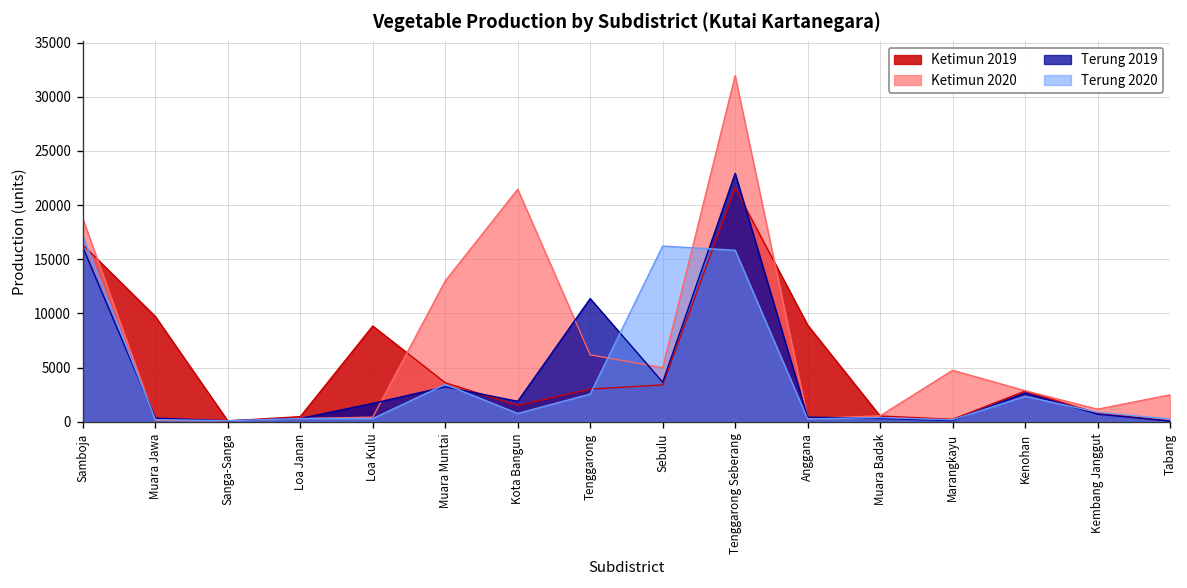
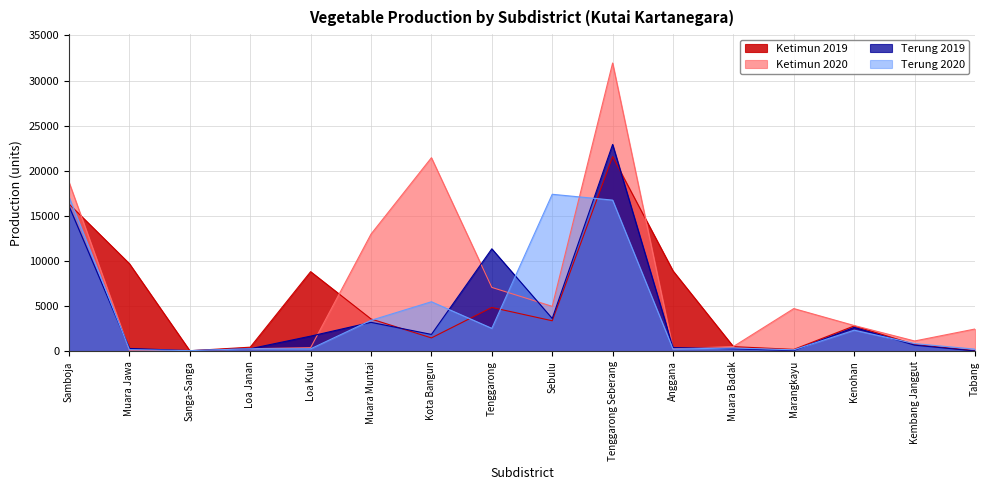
Terung 2020, Kota Bangun: 1000 -> 6000
Ketimun 2019, Tenggarong: 3000 -> 5000
Ketimun 2020, Tenggarong: 6000 -> 7000
Terung 2020, Sebulu: 16000 -> 17000
Terung 2020, Tenggarong Seberang: 16000 -> 17000
